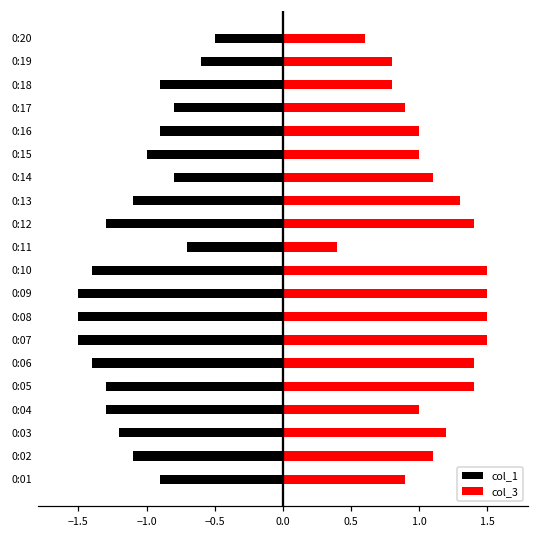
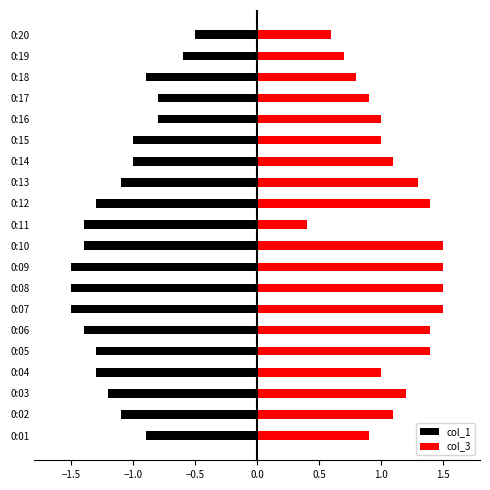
col_3, 0:19: 0.8 -> 0.7
col_1, 0:16: -0.90 -> -0.80
col_1, 0:14: -0.80 -> -1.00
col_1, 0:11: -0.70 -> -1.40
